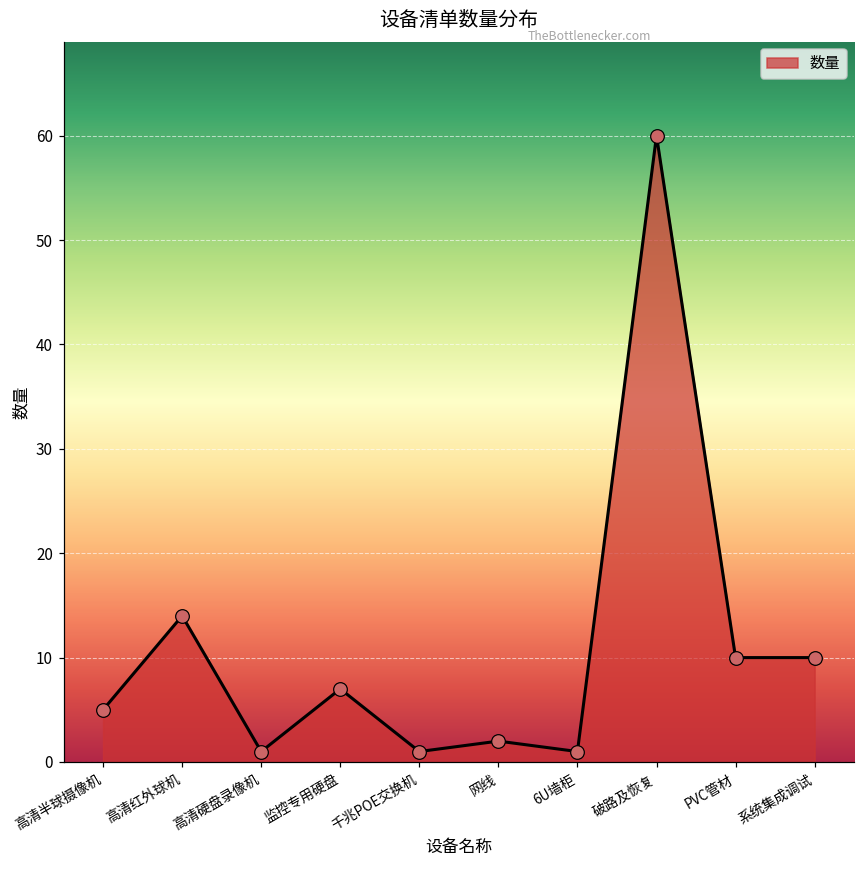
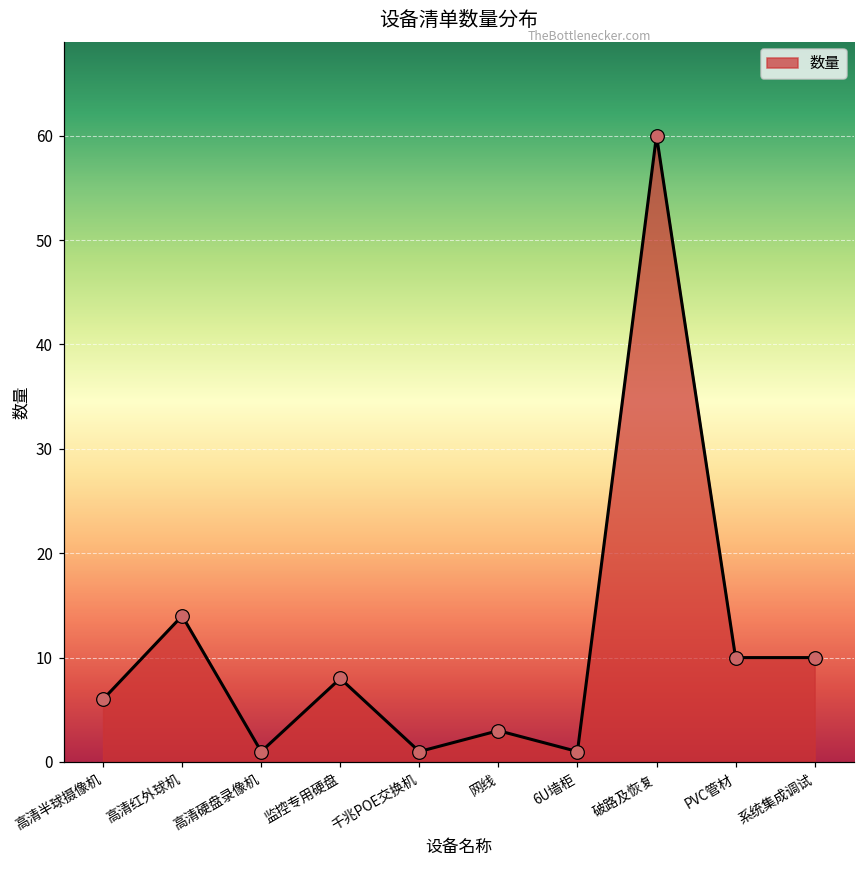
高清半球摄像机: 5 -> 6
监控专用硬盘: 7 -> 8
网线: 2 -> 3
